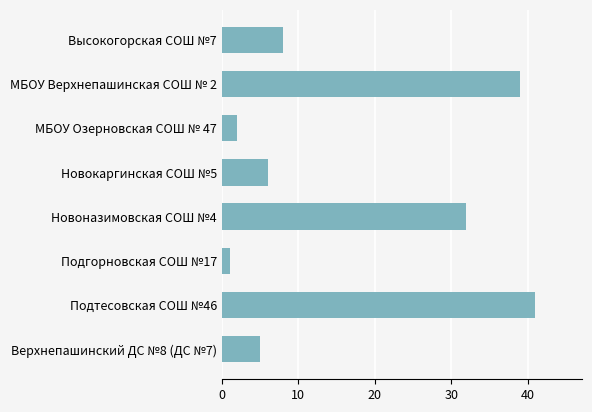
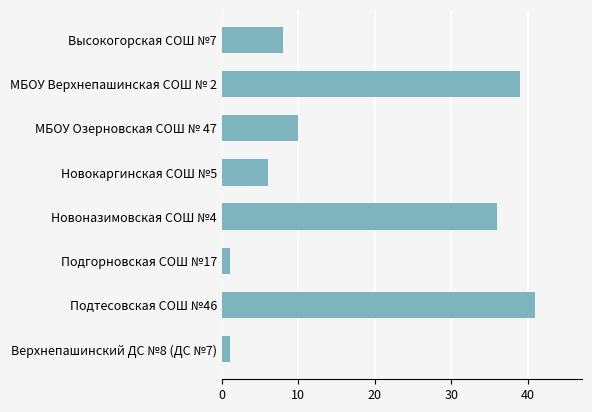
МБОУ Озерновская СОШ № 47: 2 -> 10
Новоназимовская СОШ №4: 32 -> 36
Верхнепашинский ДС №8 (ДС №7): 5 -> 1
